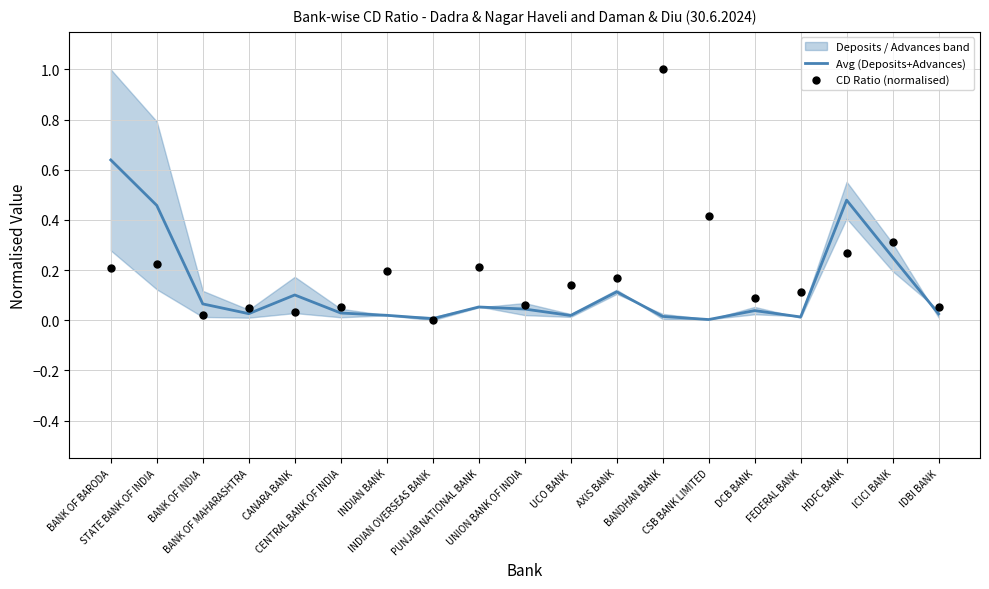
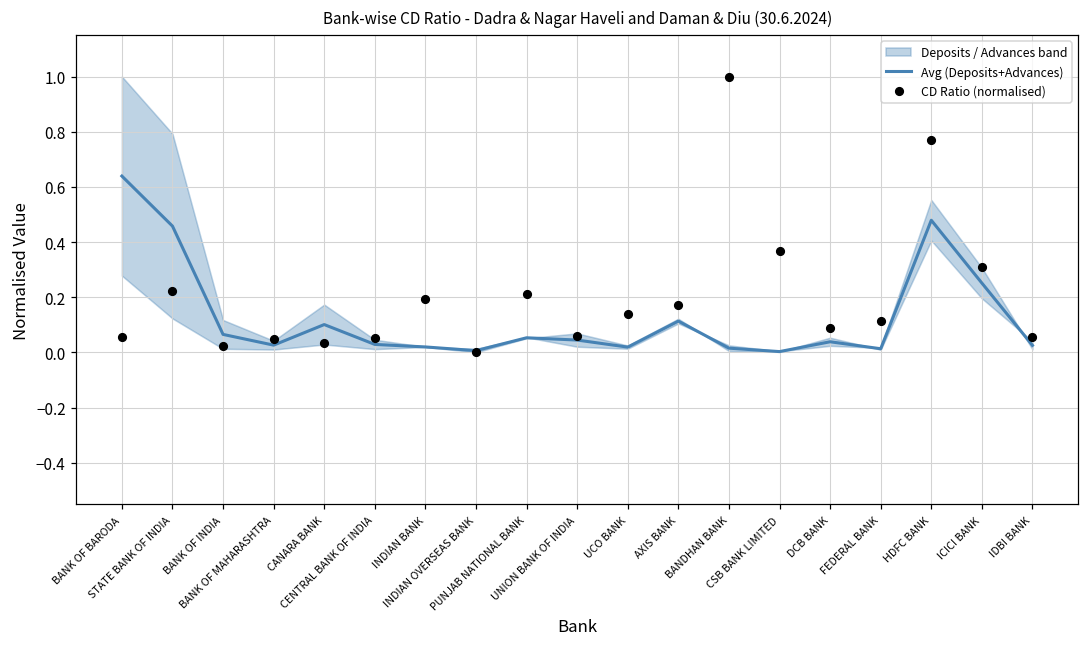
CD Ratio (normalised), BANK OF BARODA: 0.21 -> 0.06
CD Ratio (normalised), CSB BANK LIMITED: 0.41 -> 0.37
CD Ratio (normalised), HDFC BANK: 0.27 -> 0.77
